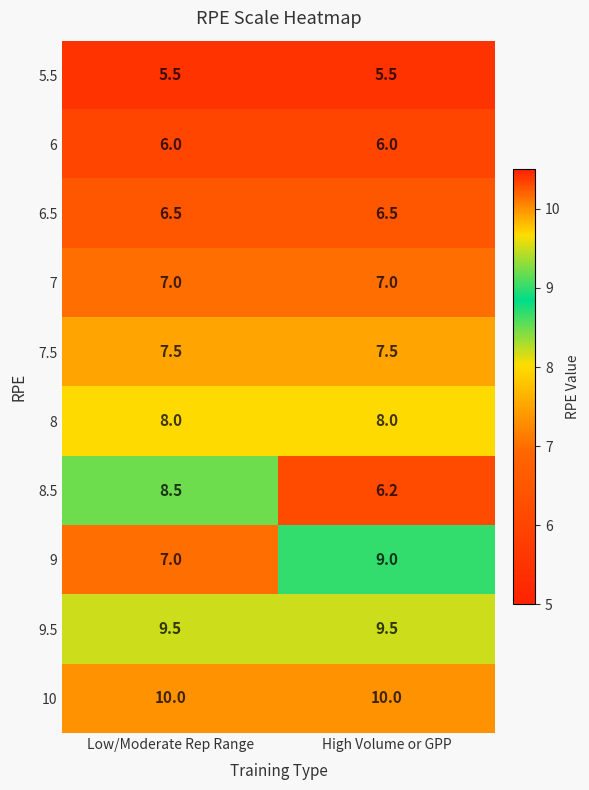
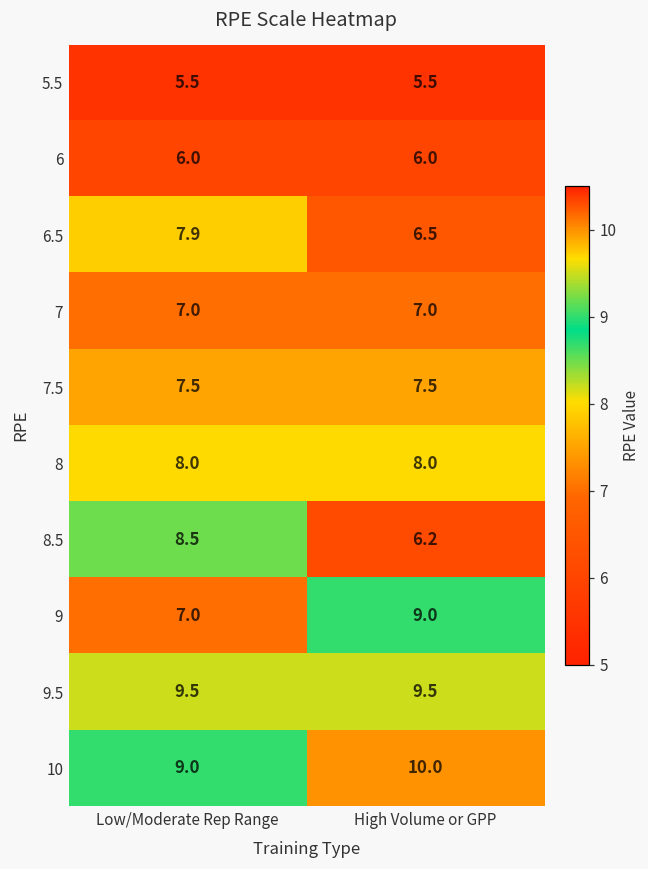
6.5, Low/Moderate Rep Range: 6.5 -> 7.9
10, Low/Moderate Rep Range: 10.0 -> 9.0
